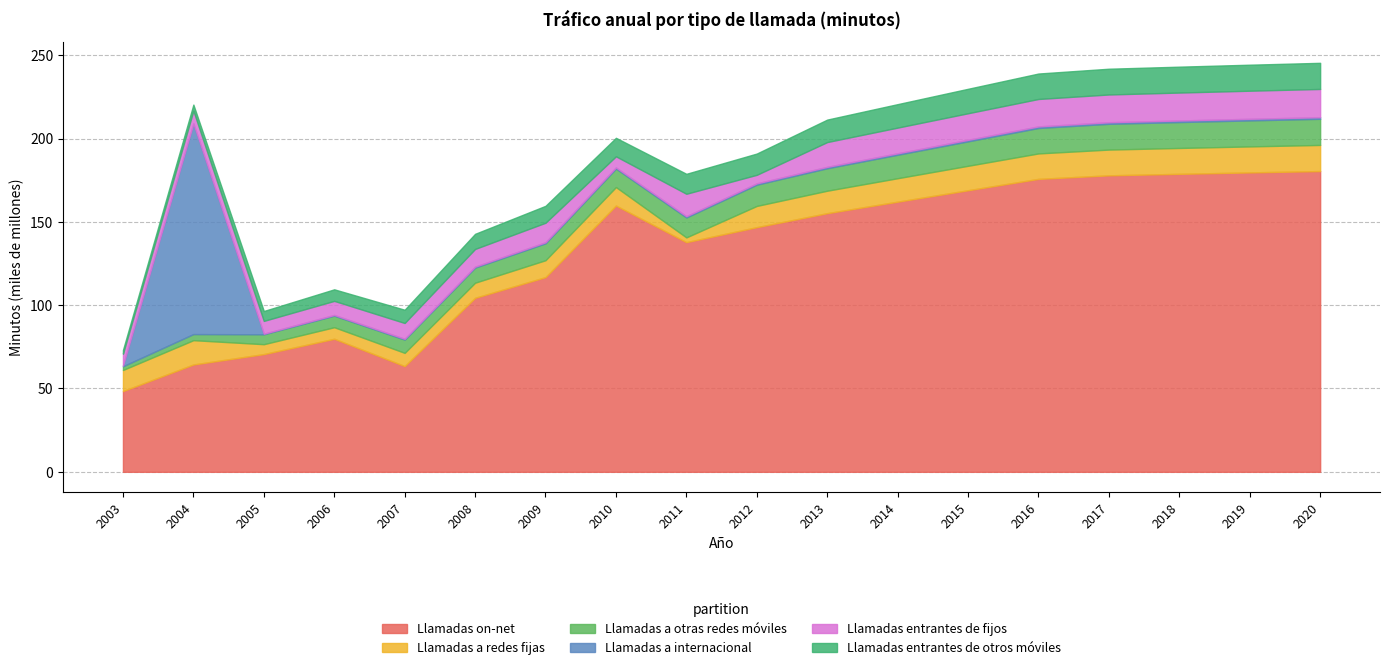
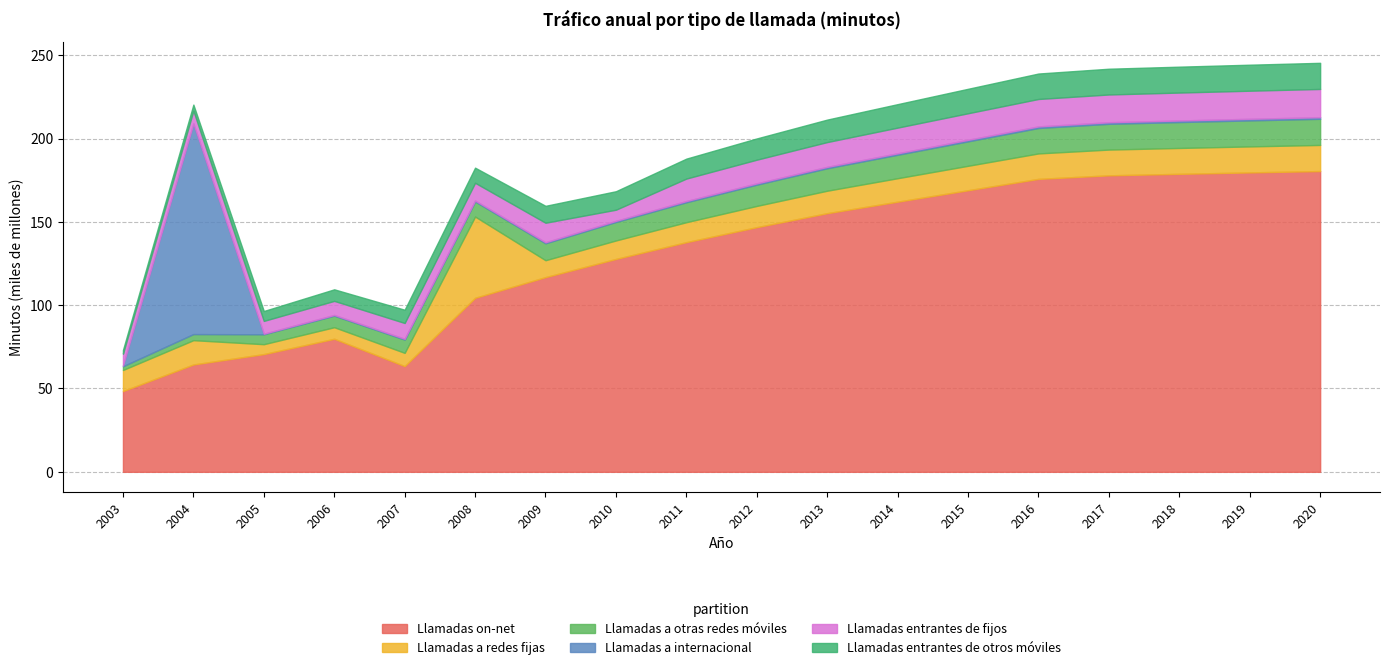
Llamadas a redes fijas, 2008: 9 -> 49
Llamadas on-net, 2010: 160 -> 128
Llamadas a redes fijas, 2011: 3 -> 12
Llamadas entrantes de fijos, 2012: 5 -> 14
